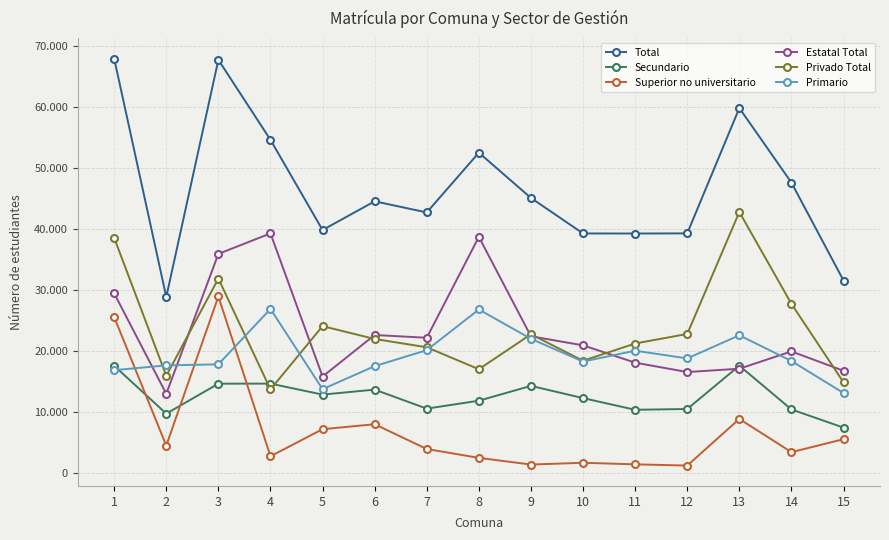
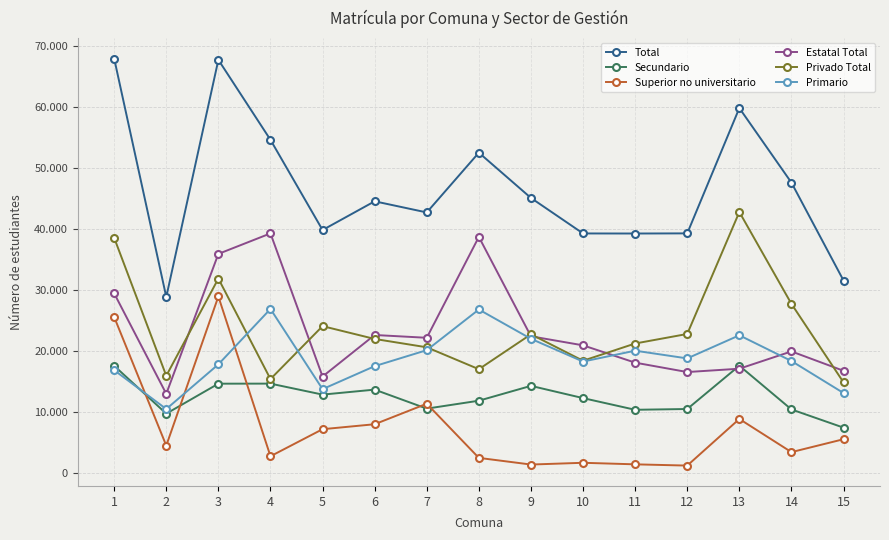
Primario, 2: 18 -> 10
Privado Total, 4: 14 -> 15
Superior no universitario, 7: 4 -> 11
